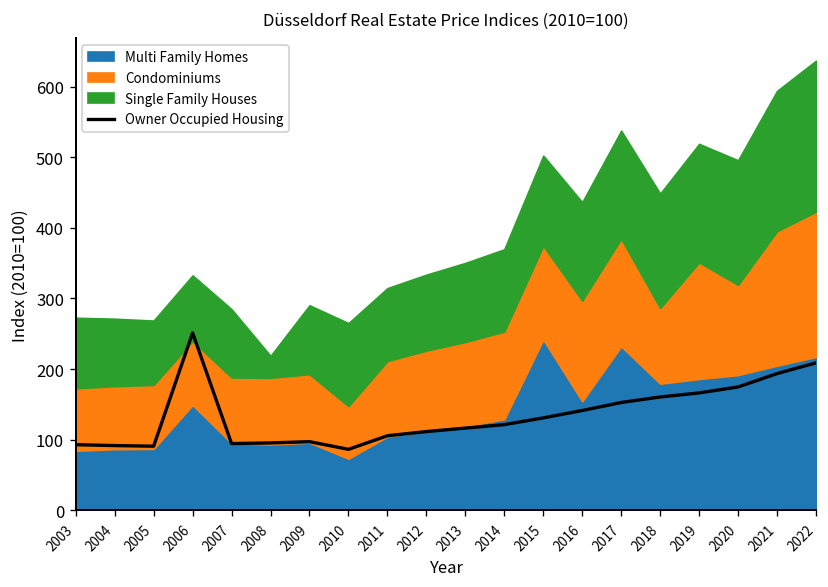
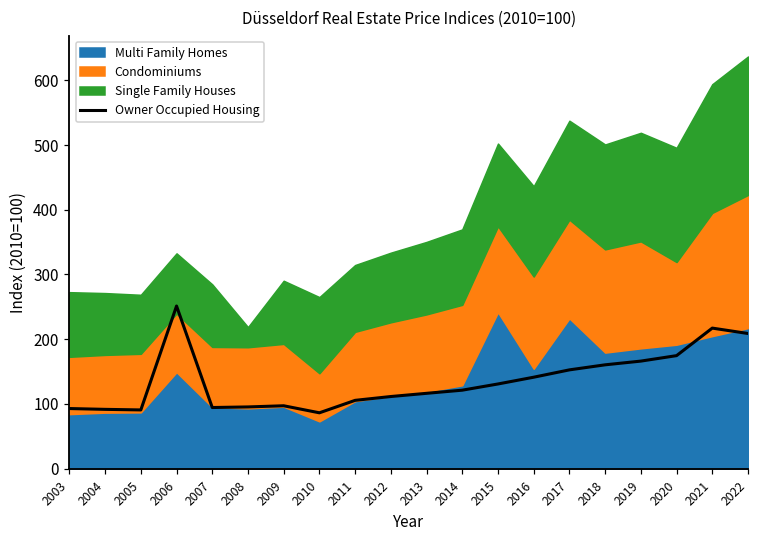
Condominiums, 2018: 110 -> 160
Owner Occupied Housing, 2021: 190 -> 220
